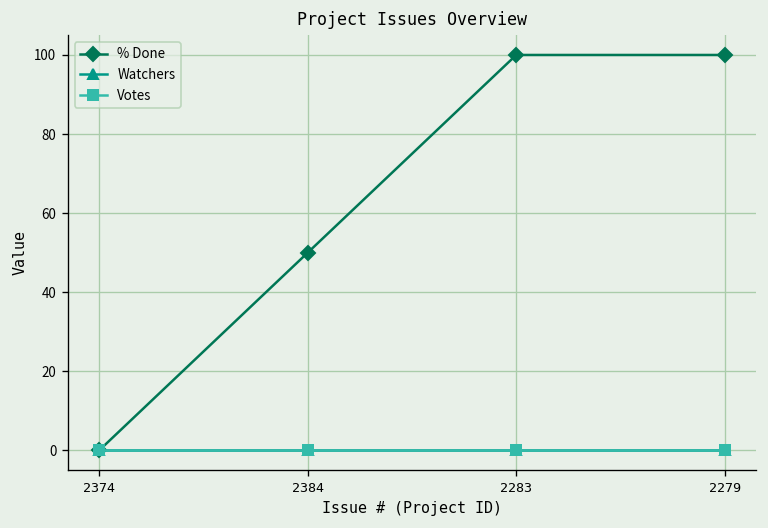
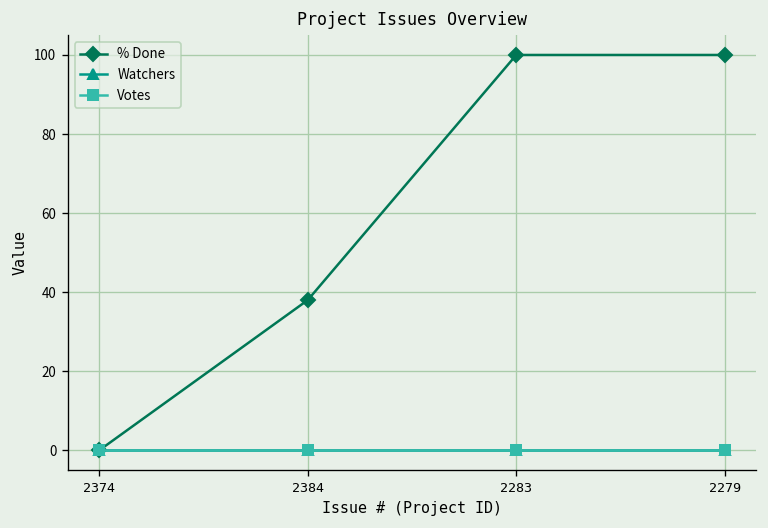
% Done, 2384: 50 -> 38
